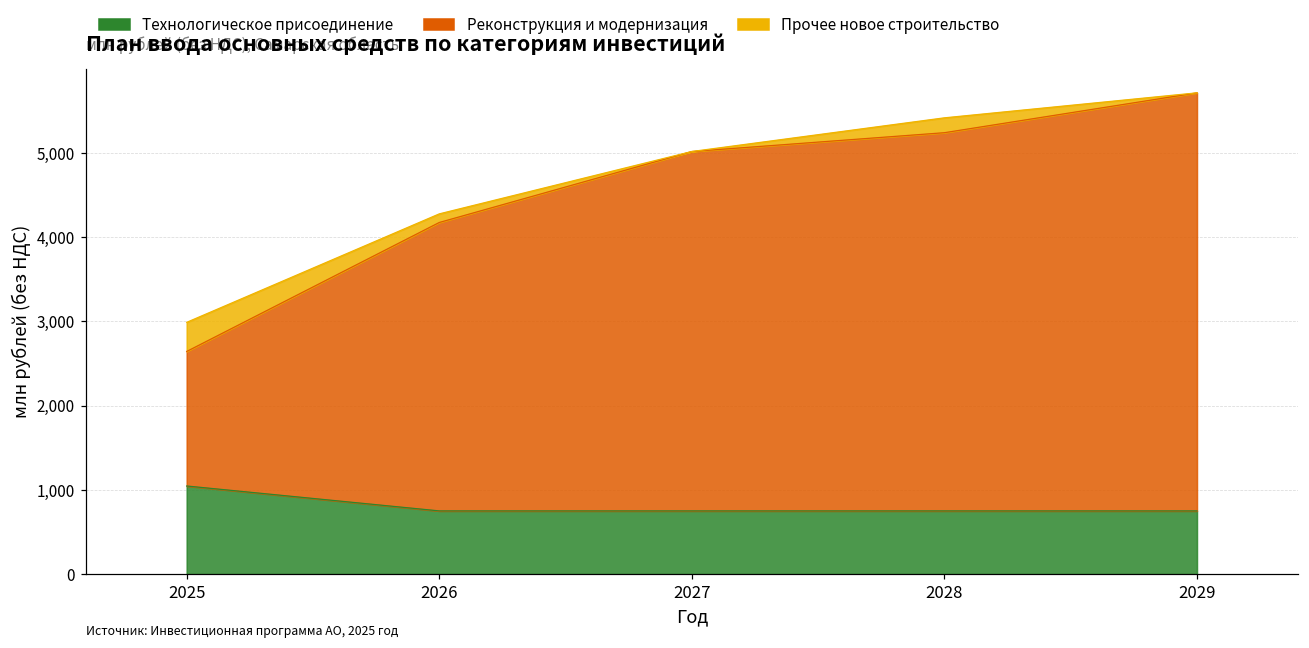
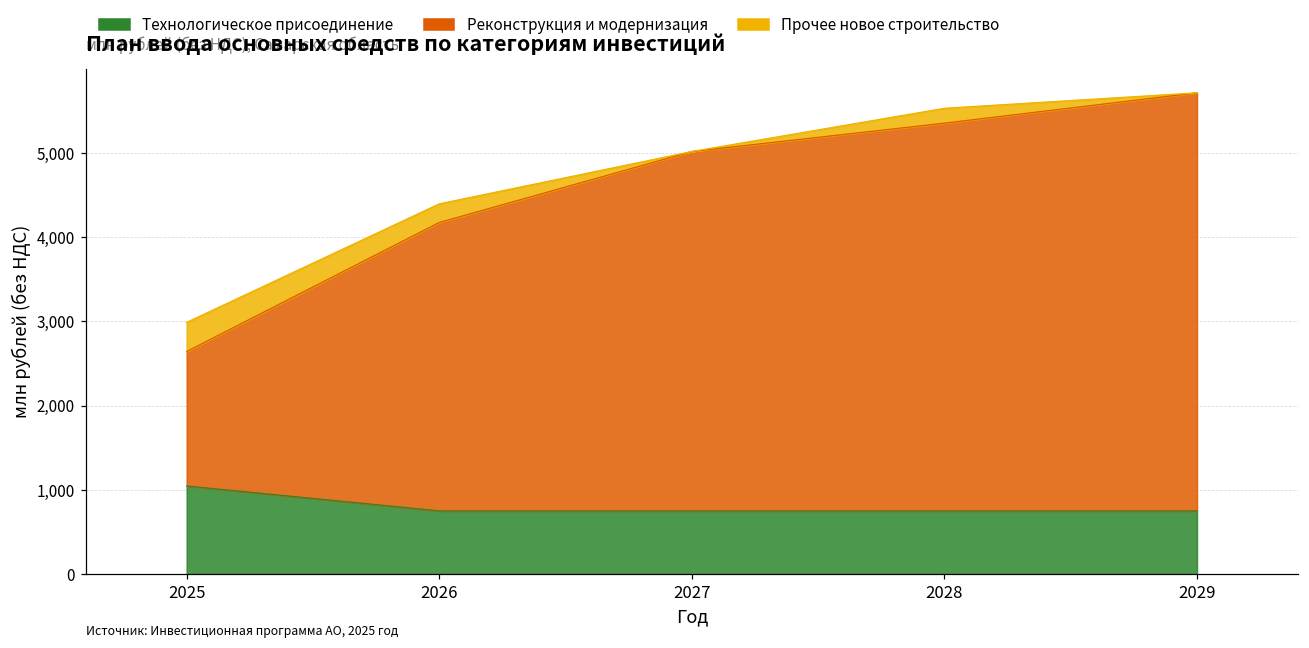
Прочее новое строительство, 2026: 100 -> 200
Реконструкция и модернизация, 2028: 4,500 -> 4,600
